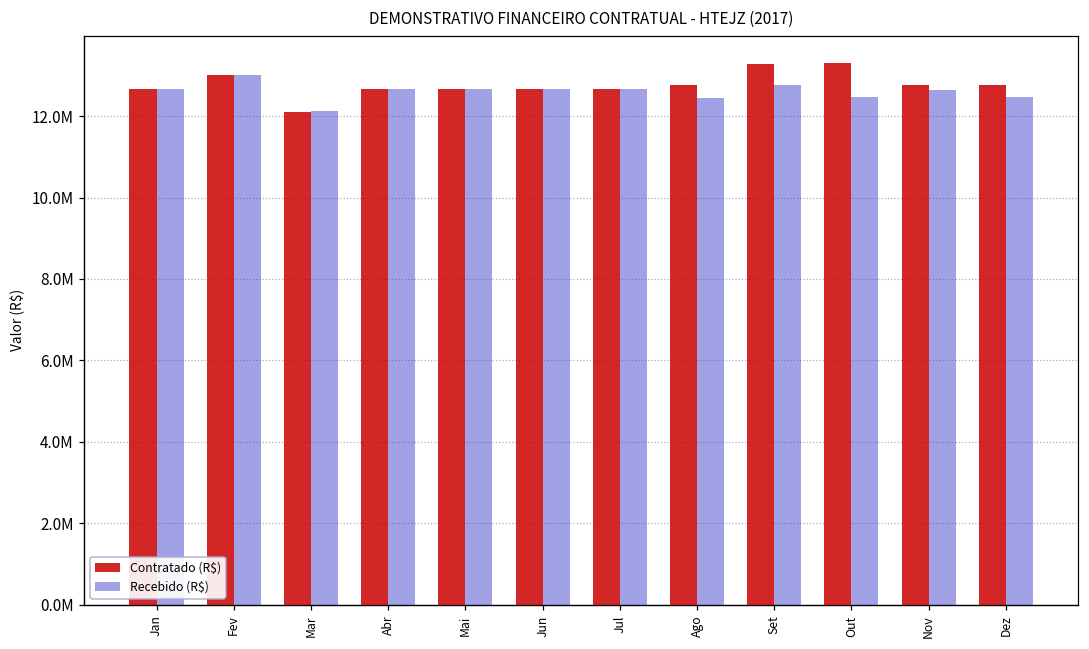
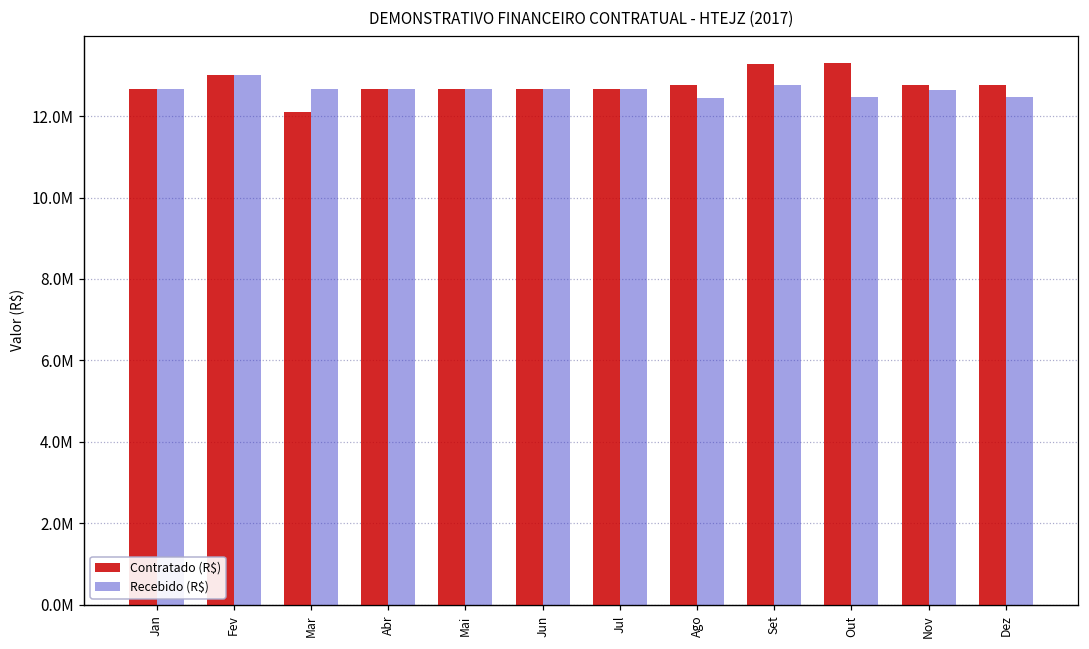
Recebido (R$), Mar: 12100000 -> 12700000
